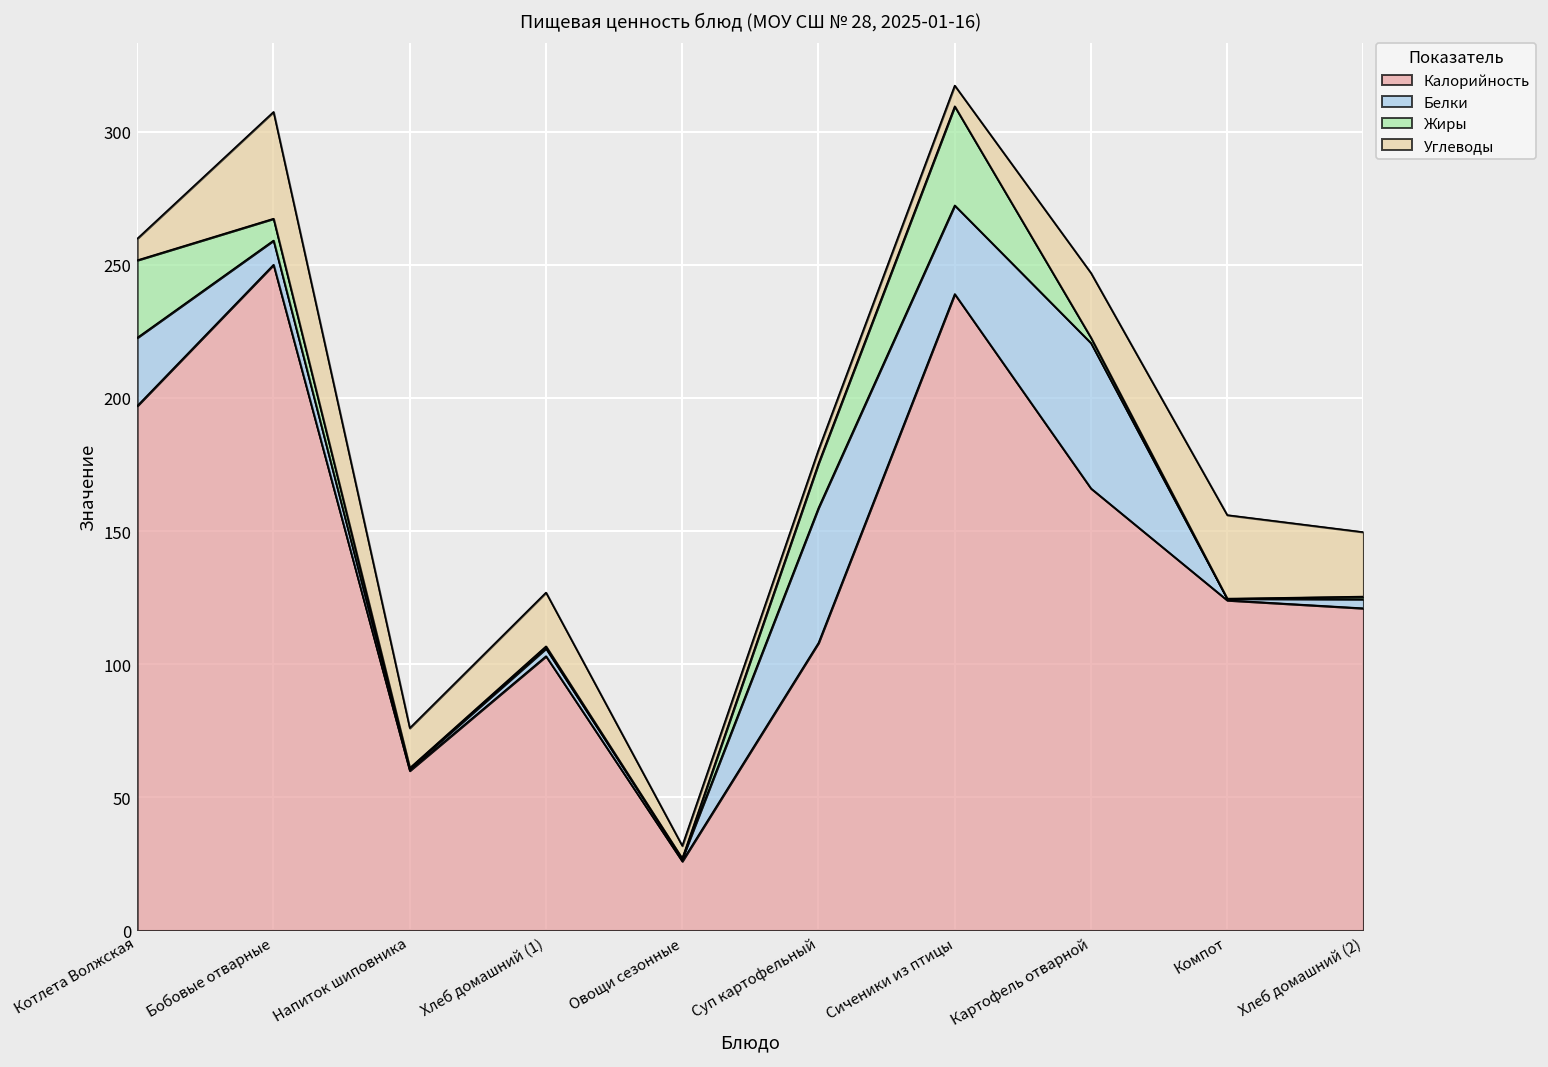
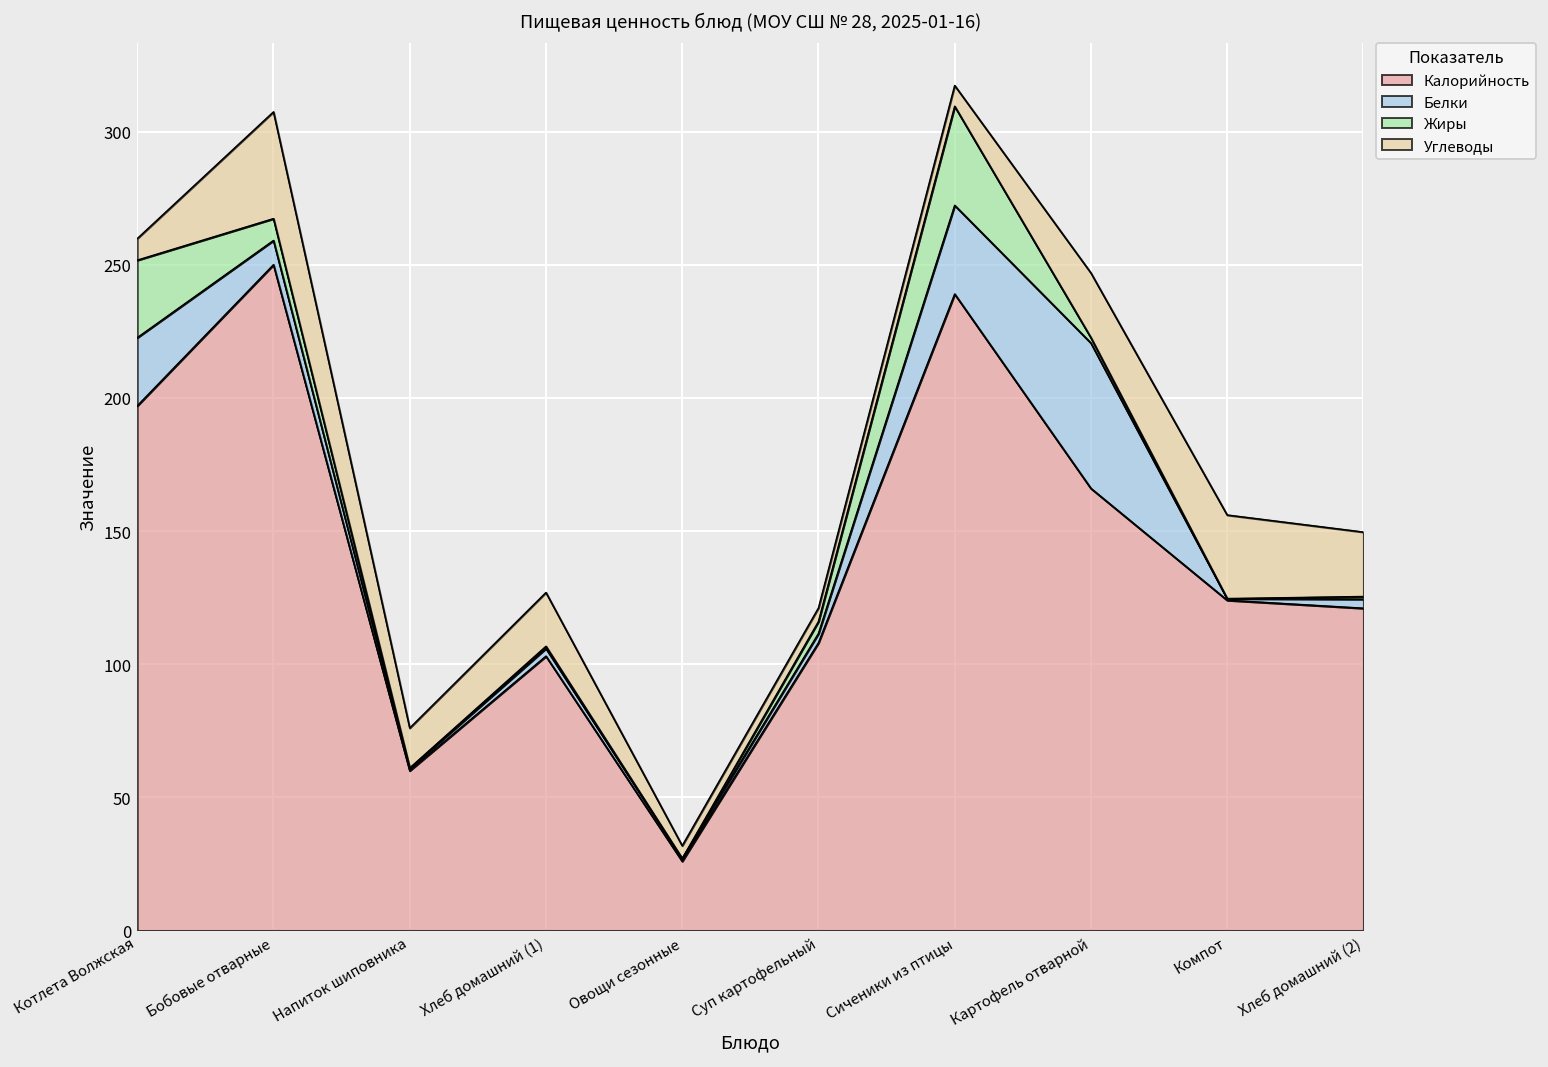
Белки, Суп картофельный: 51 -> 4
Жиры, Суп картофельный: 17 -> 5
